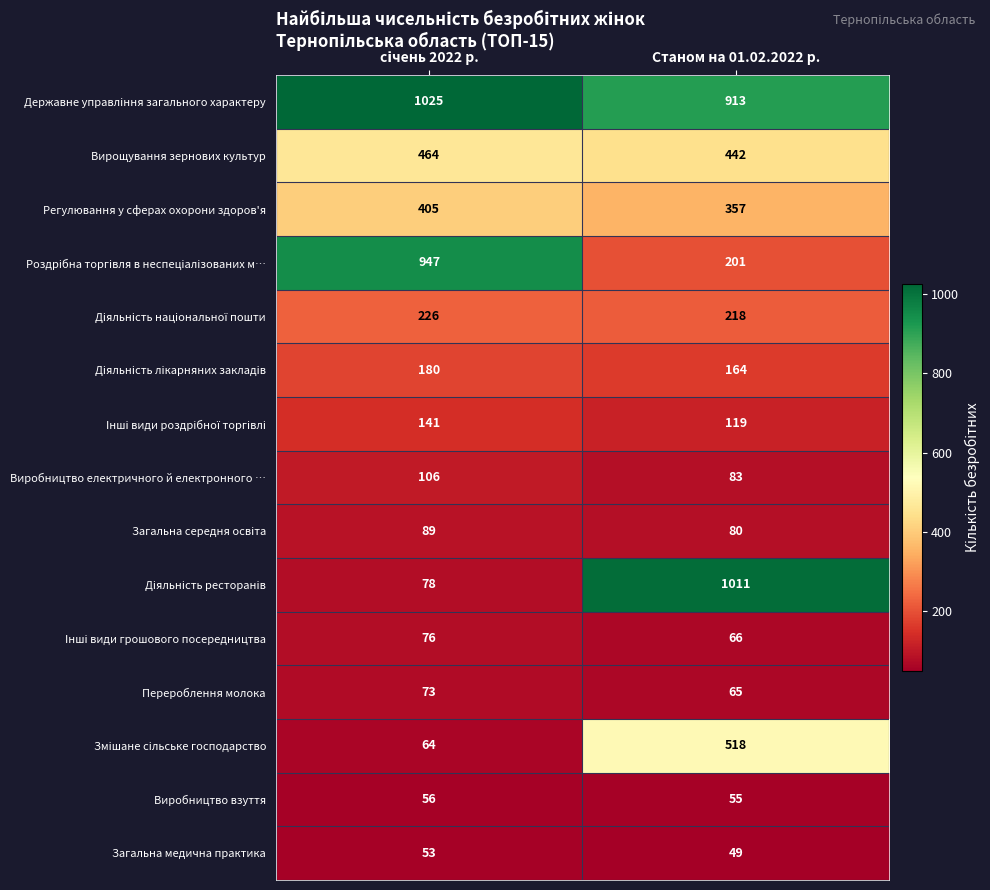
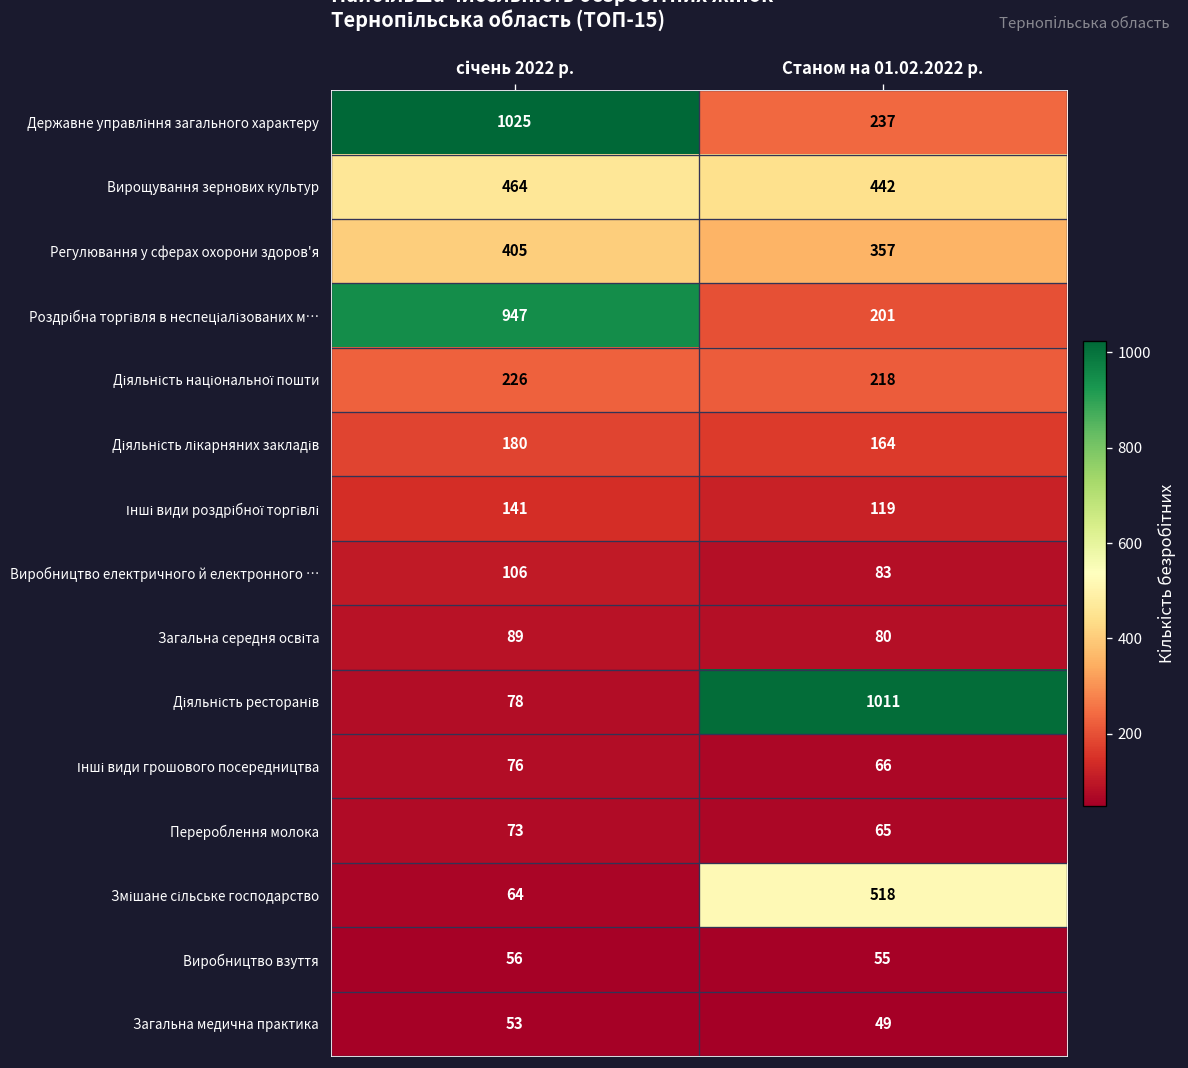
Державне управління загального характеру, Станом на 01.02.2022 р.: 913 -> 237
